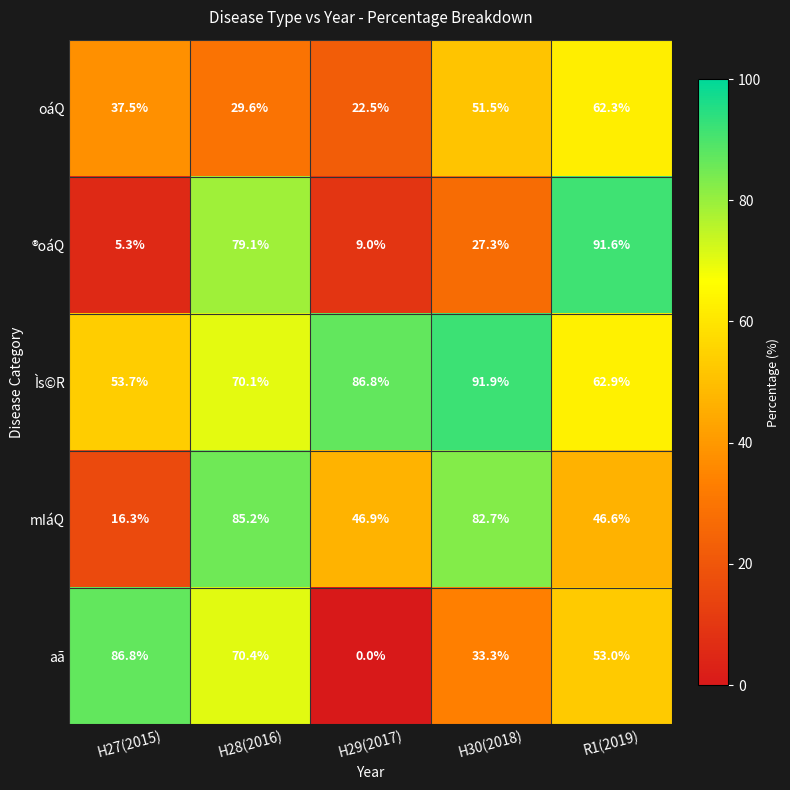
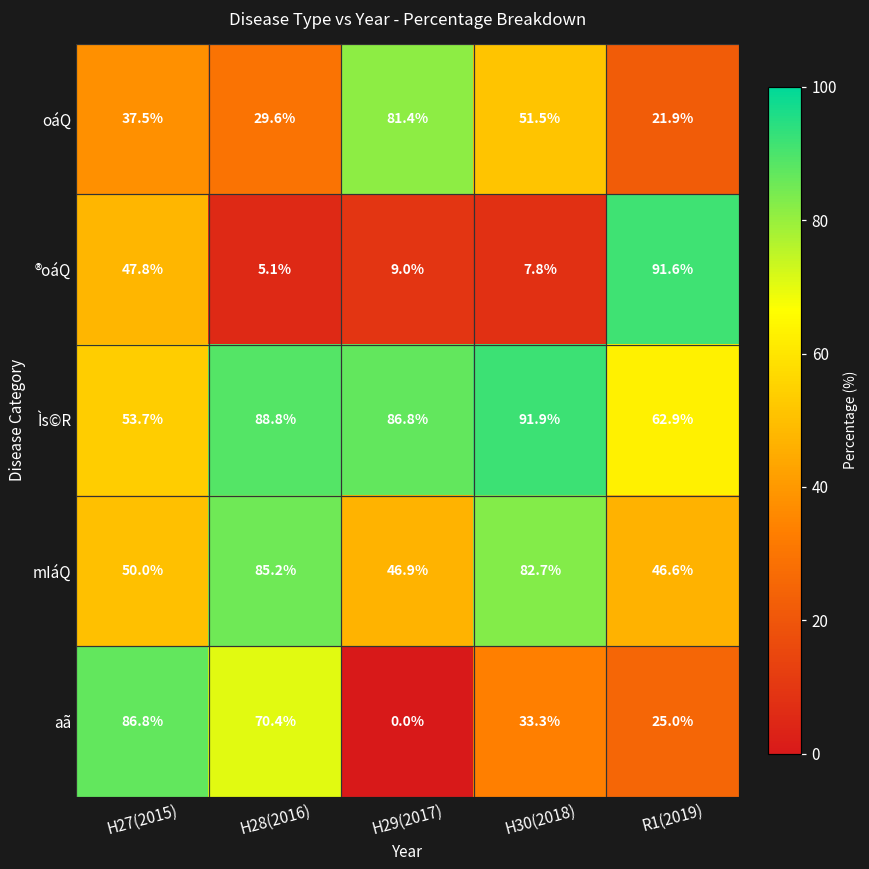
oáQ, H29(2017): 22.5% -> 81.4%
oáQ, R1(2019): 62.3% -> 21.9%
®oáQ, H27(2015): 5.3% -> 47.8%
®oáQ, H28(2016): 79.1% -> 5.1%
®oáQ, H30(2018): 27.3% -> 7.8%
Ìs©R, H28(2016): 70.1% -> 88.8%
mIáQ, H27(2015): 16.3% -> 50.0%
aã, R1(2019): 53.0% -> 25.0%
